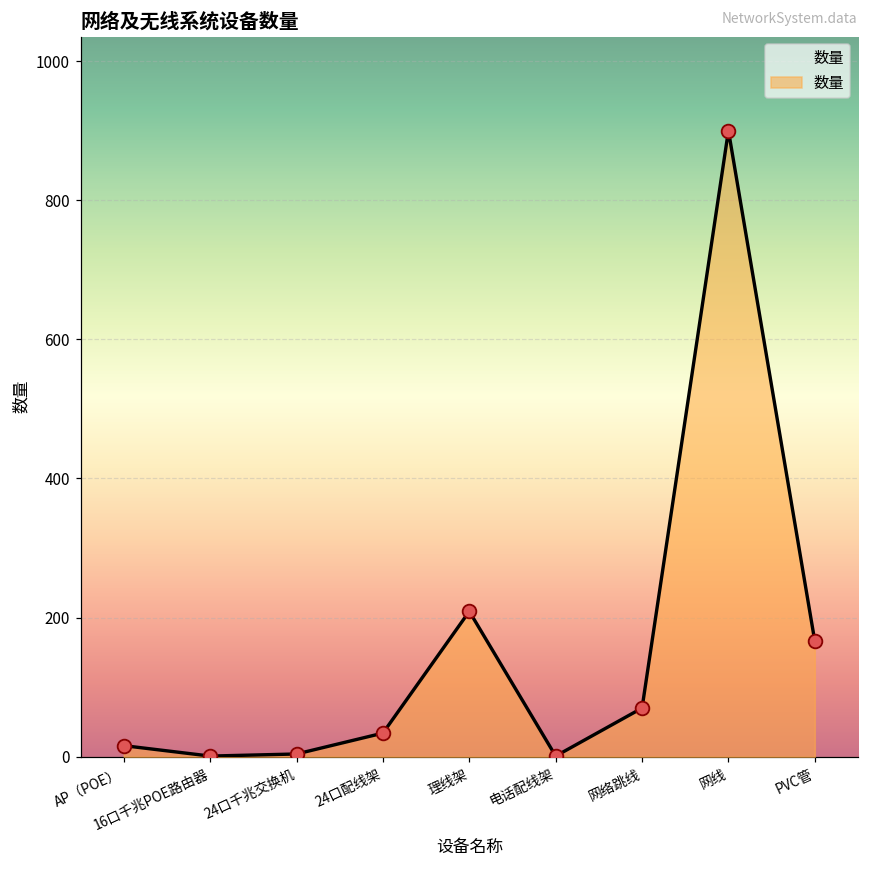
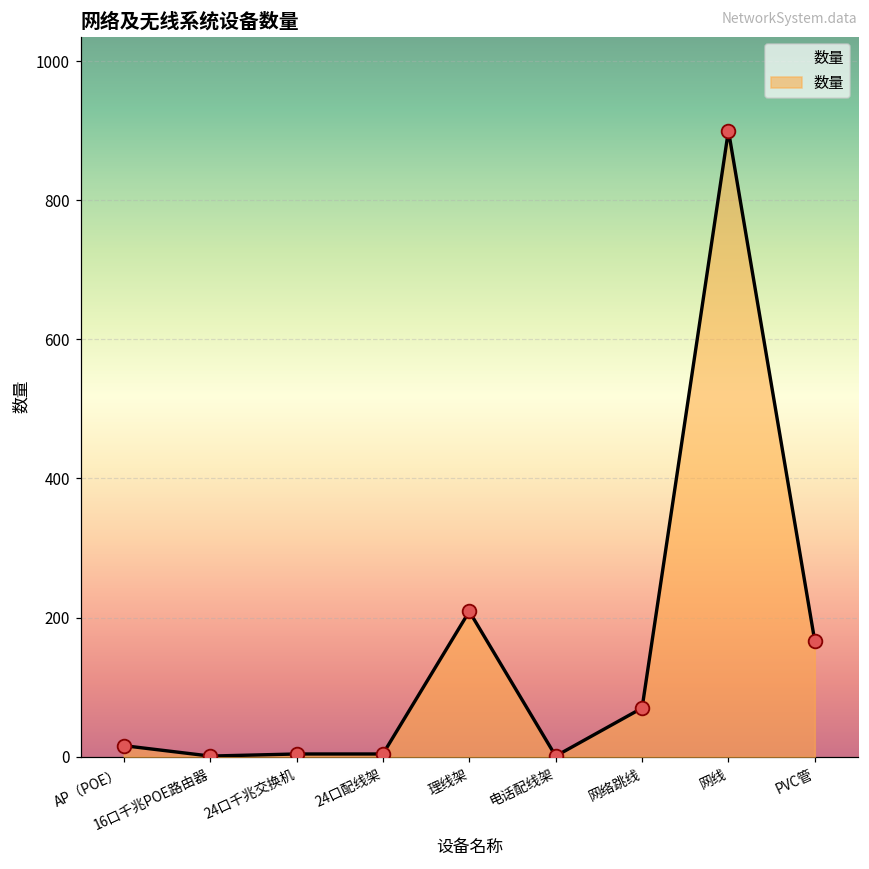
24口配线架: 30 -> 0
